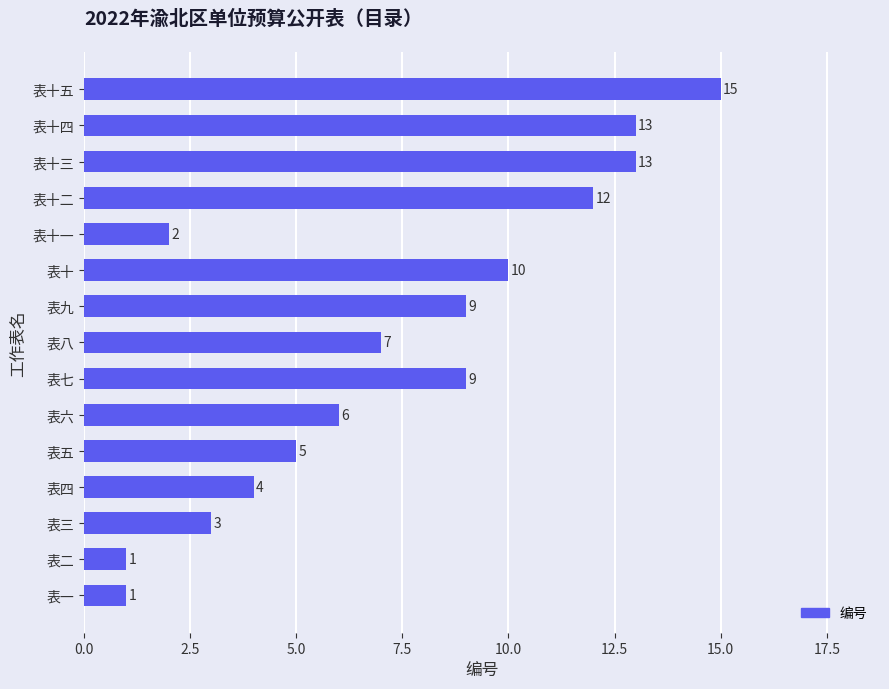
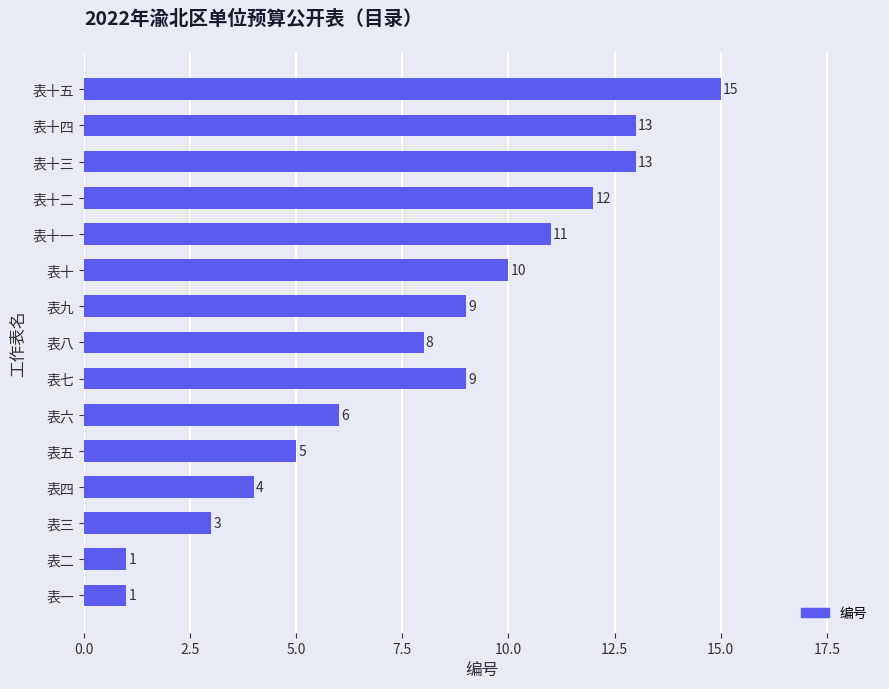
表十一: 2 -> 11
表八: 7 -> 8
